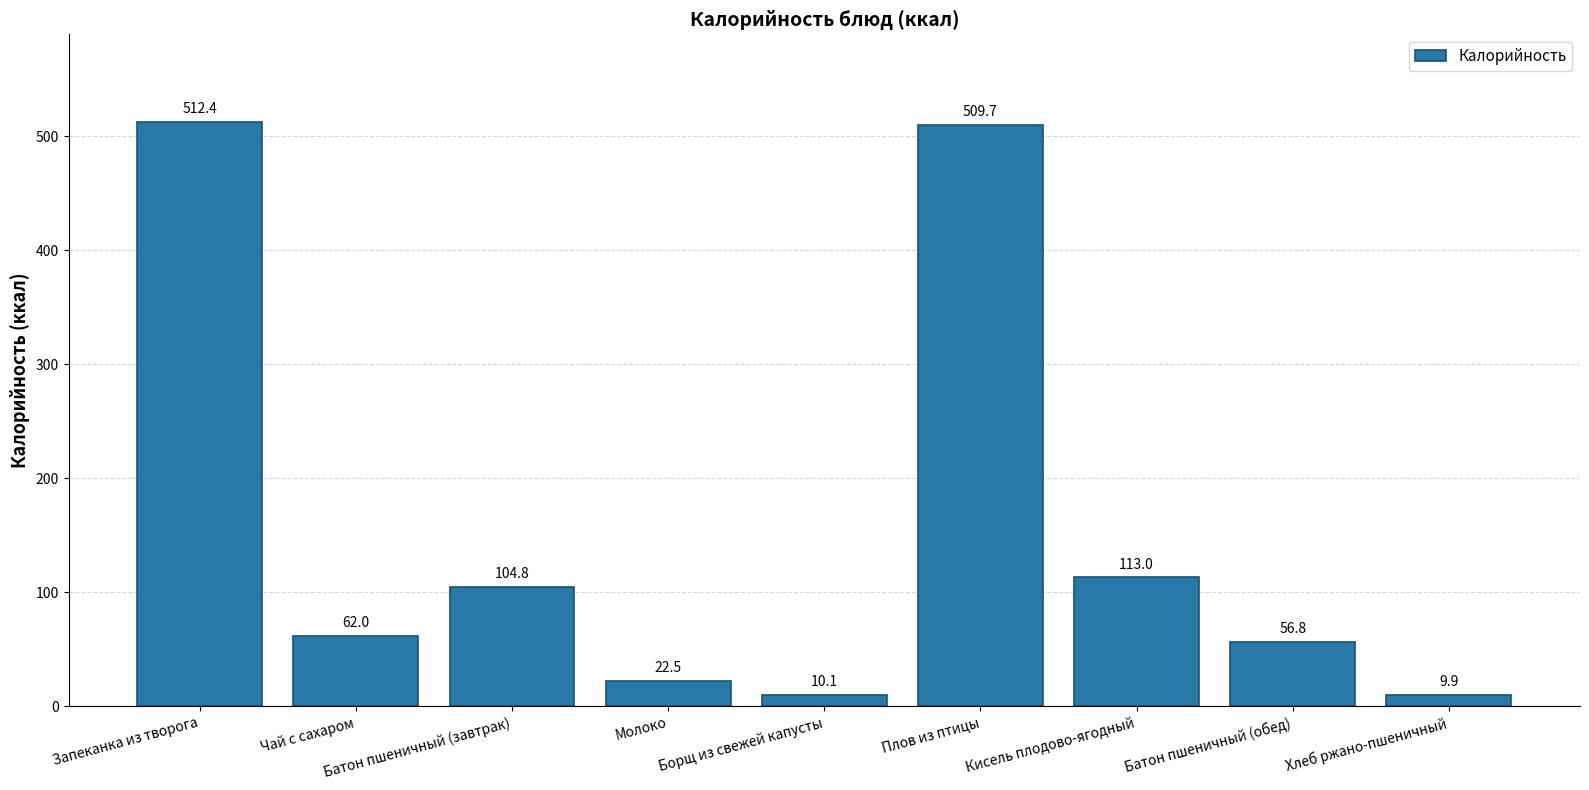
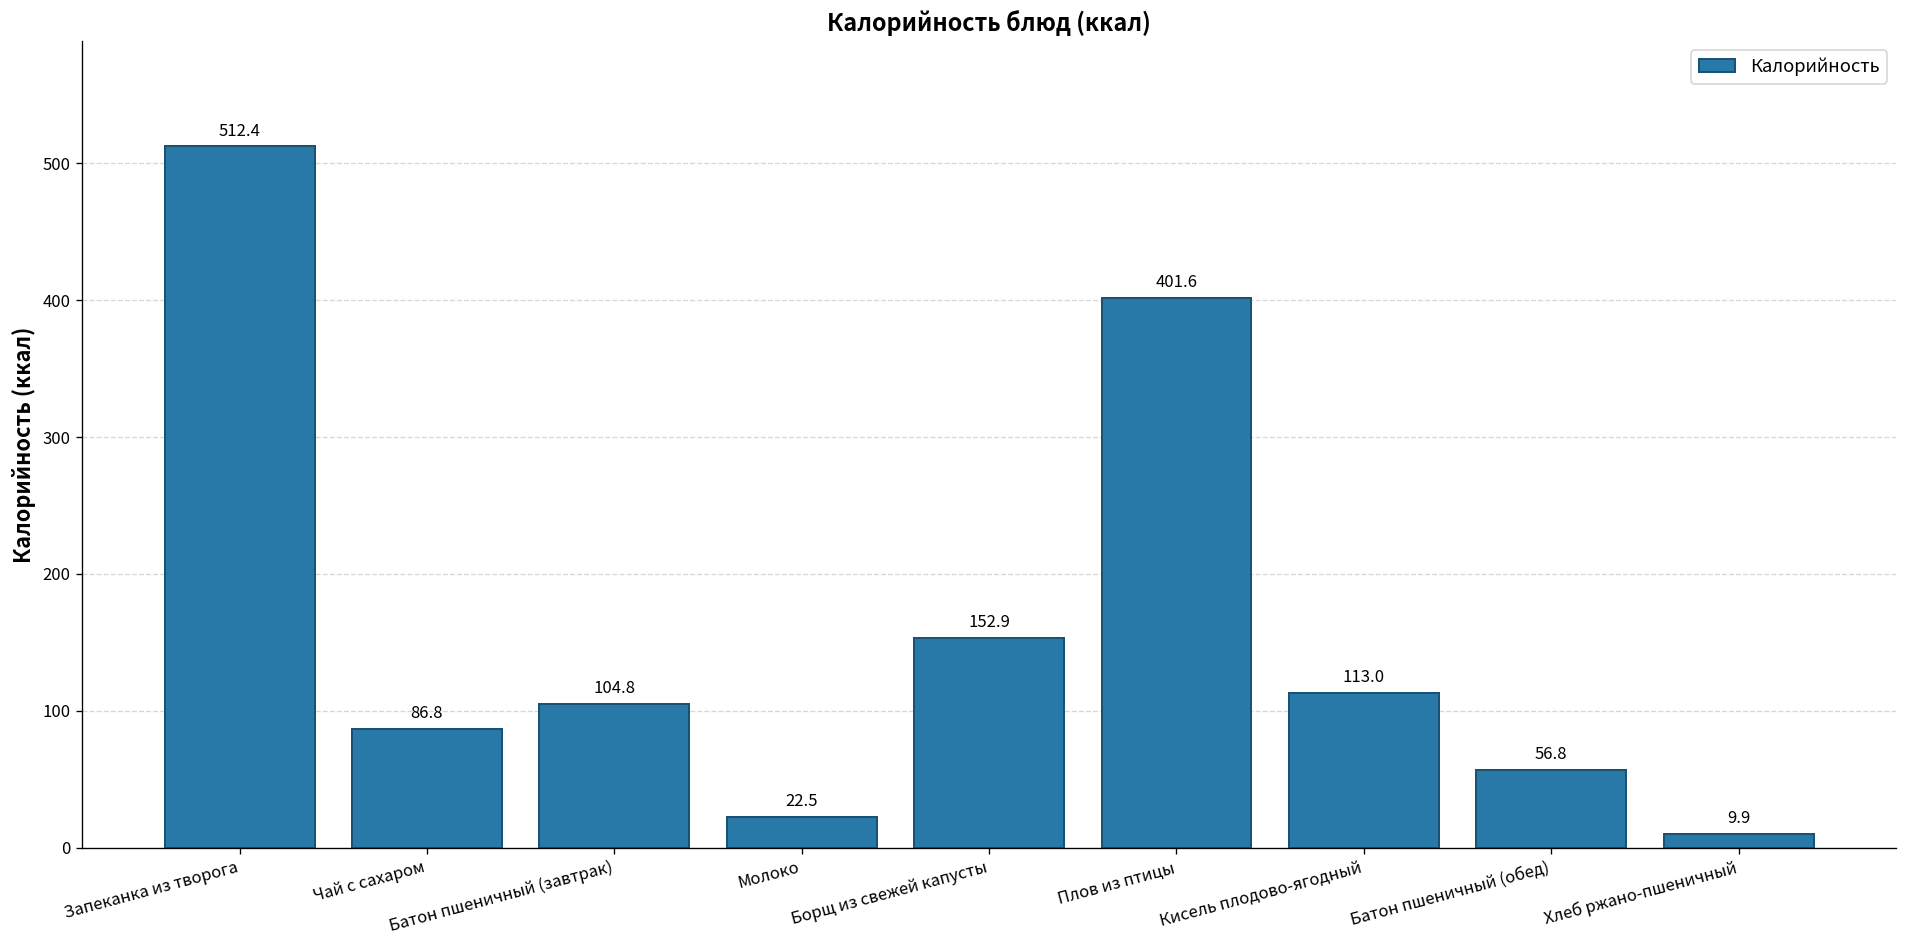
Чай с сахаром: 62.0 -> 86.8
Борщ из свежей капусты: 10.1 -> 152.9
Плов из птицы: 509.7 -> 401.6
